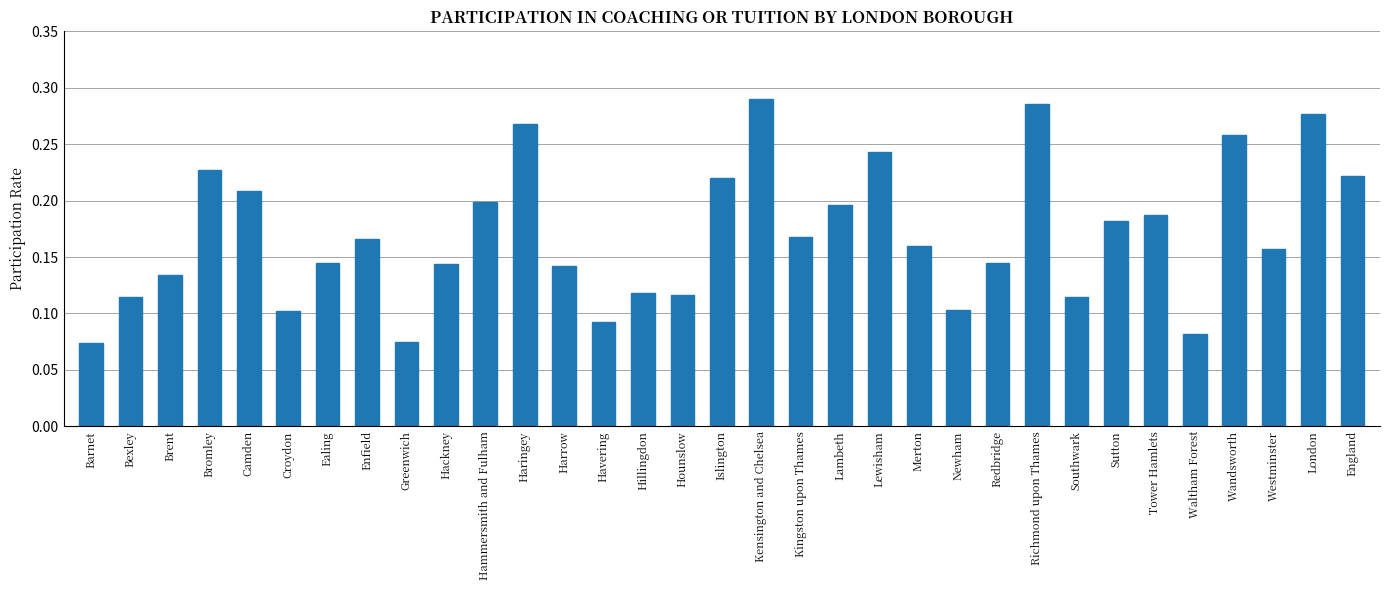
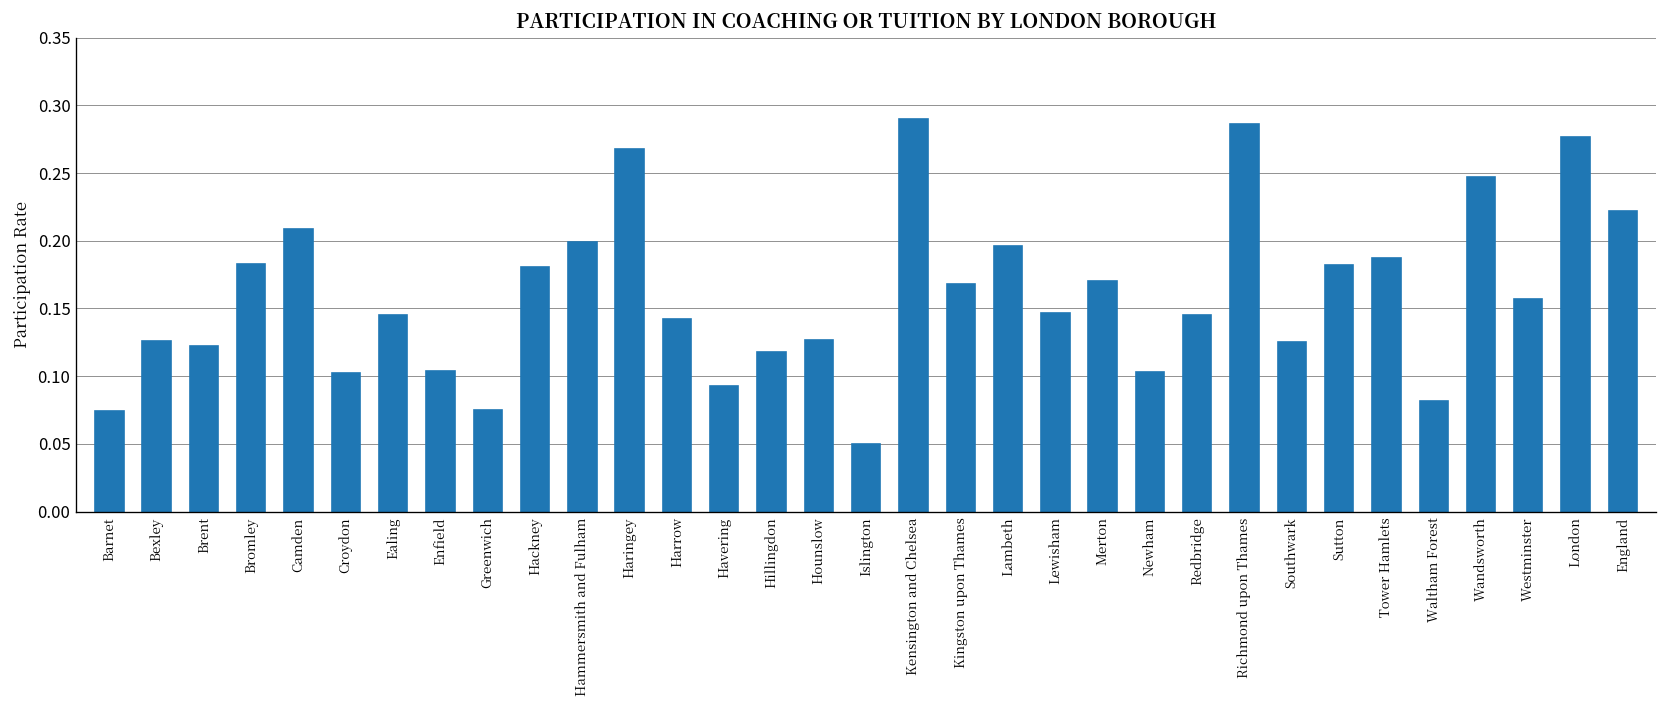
Bexley: 0.115 -> 0.126
Brent: 0.134 -> 0.122
Bromley: 0.227 -> 0.183
Enfield: 0.166 -> 0.104
Hackney: 0.144 -> 0.181
Hounslow: 0.116 -> 0.127
Islington: 0.22 -> 0.05
Lewisham: 0.243 -> 0.147
Merton: 0.16 -> 0.17
Southwark: 0.115 -> 0.125
Wandsworth: 0.258 -> 0.247
